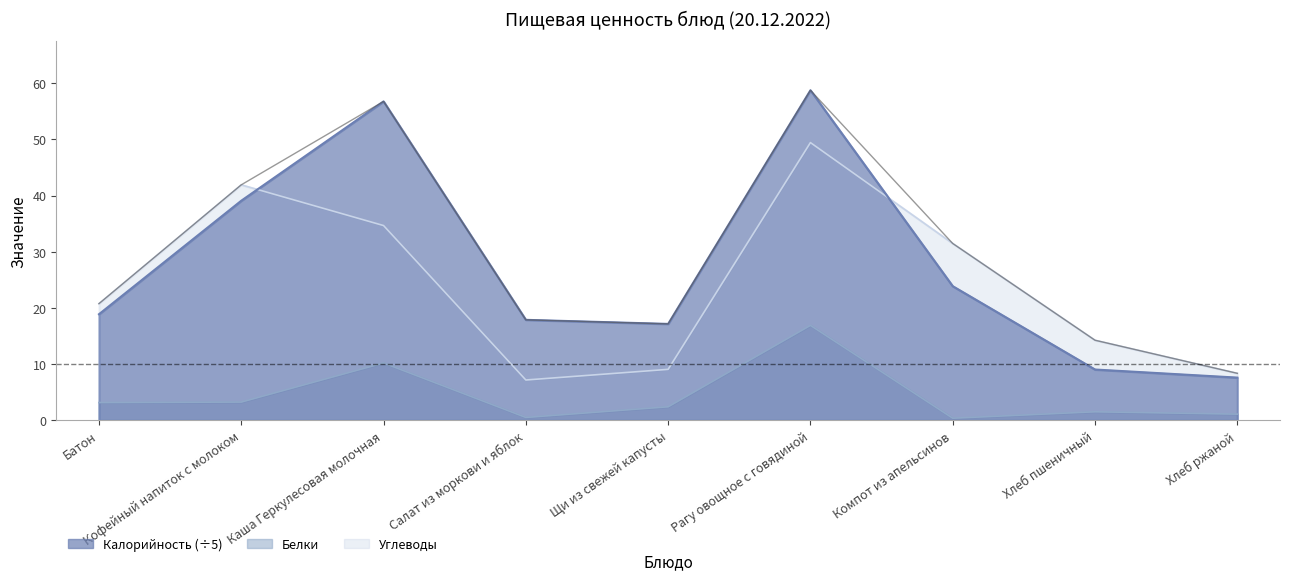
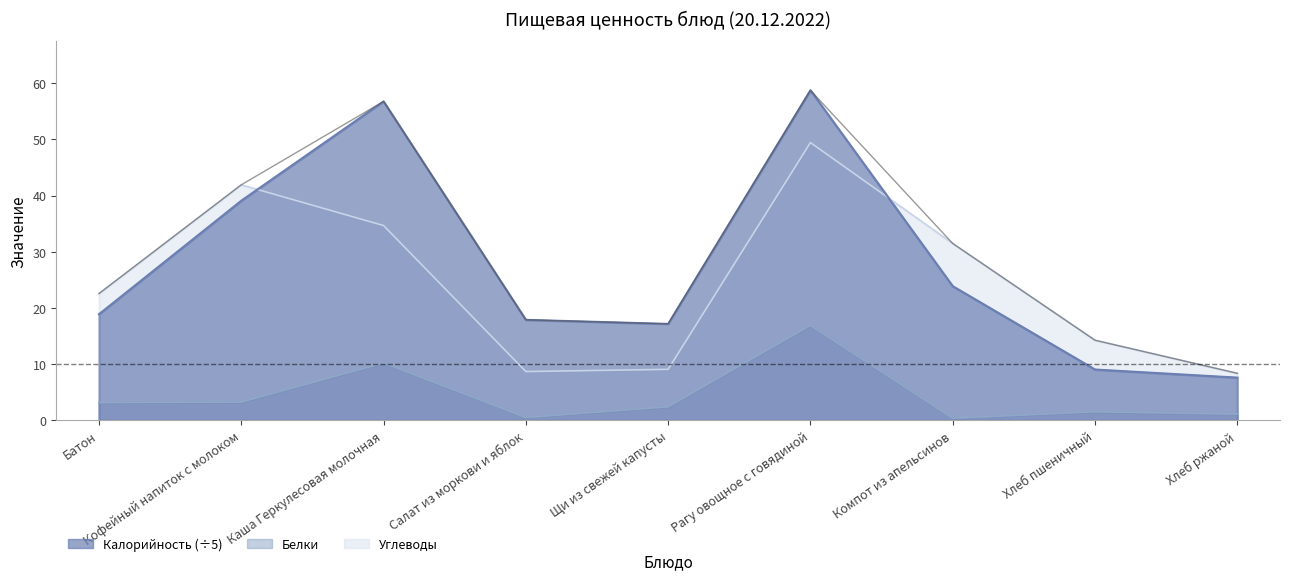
Углеводы, Батон: 21 -> 23
Углеводы, Салат из моркови и яблок: 7 -> 9
